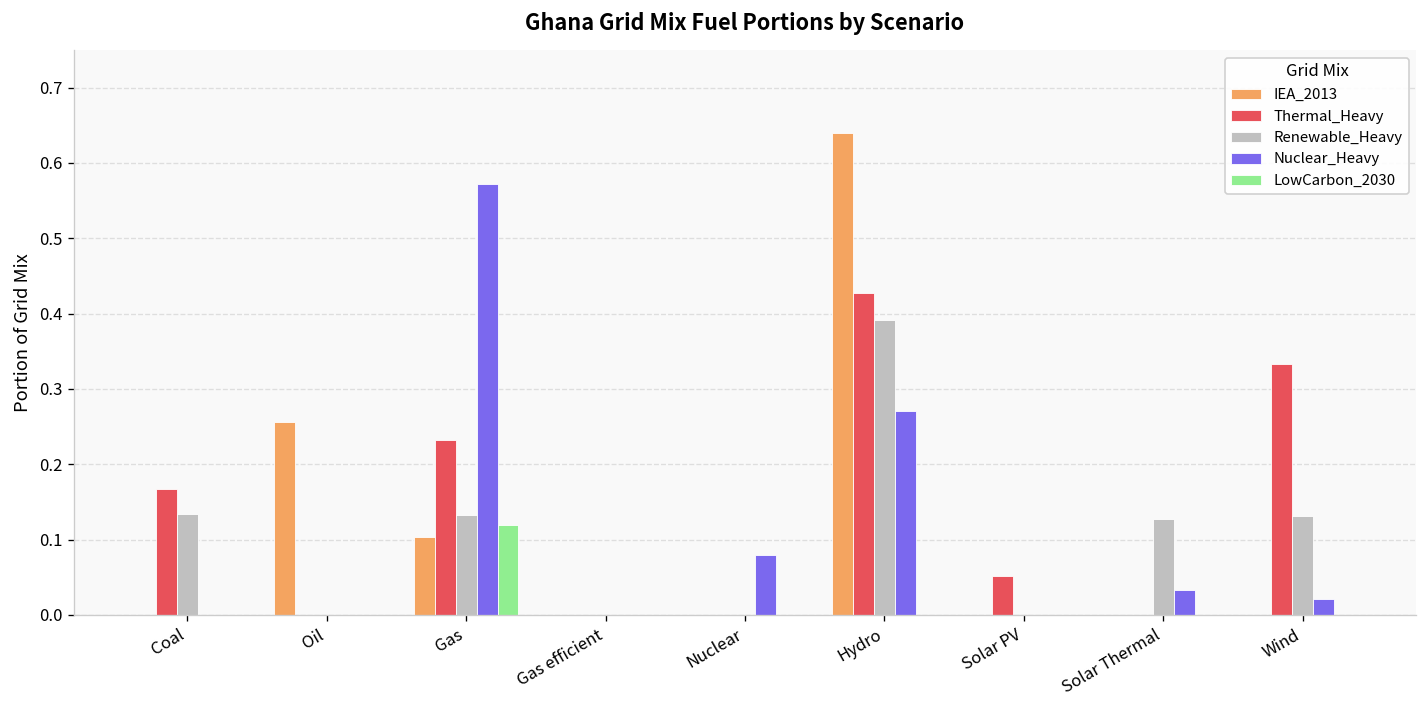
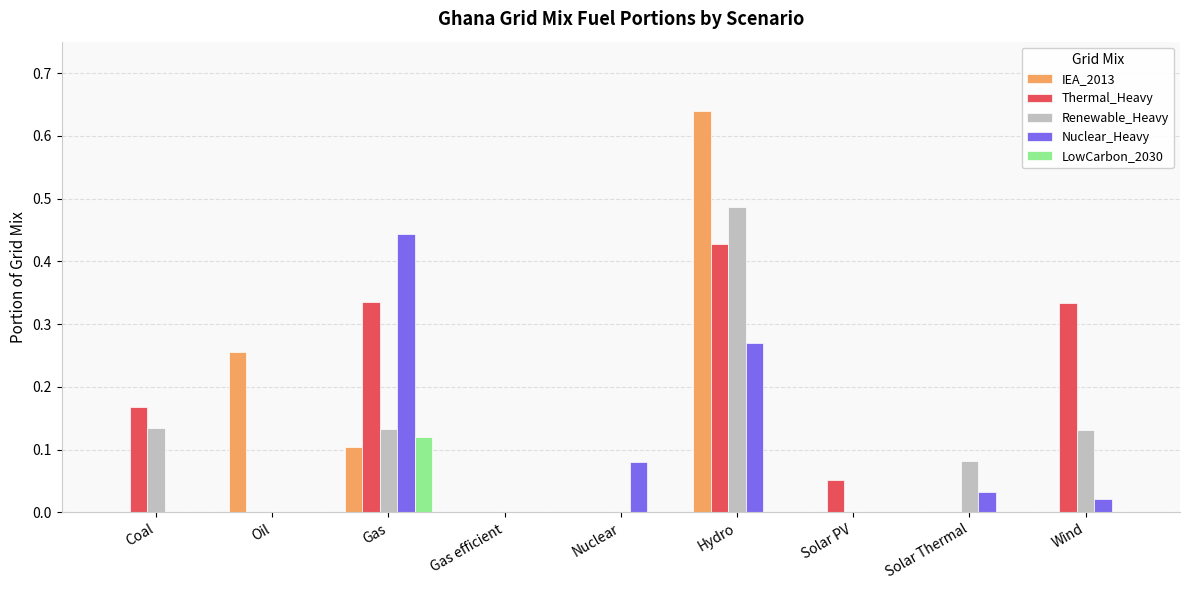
Thermal_Heavy, Gas: 0.23 -> 0.33
Nuclear_Heavy, Gas: 0.57 -> 0.44
Renewable_Heavy, Hydro: 0.39 -> 0.49
Renewable_Heavy, Solar Thermal: 0.13 -> 0.08
